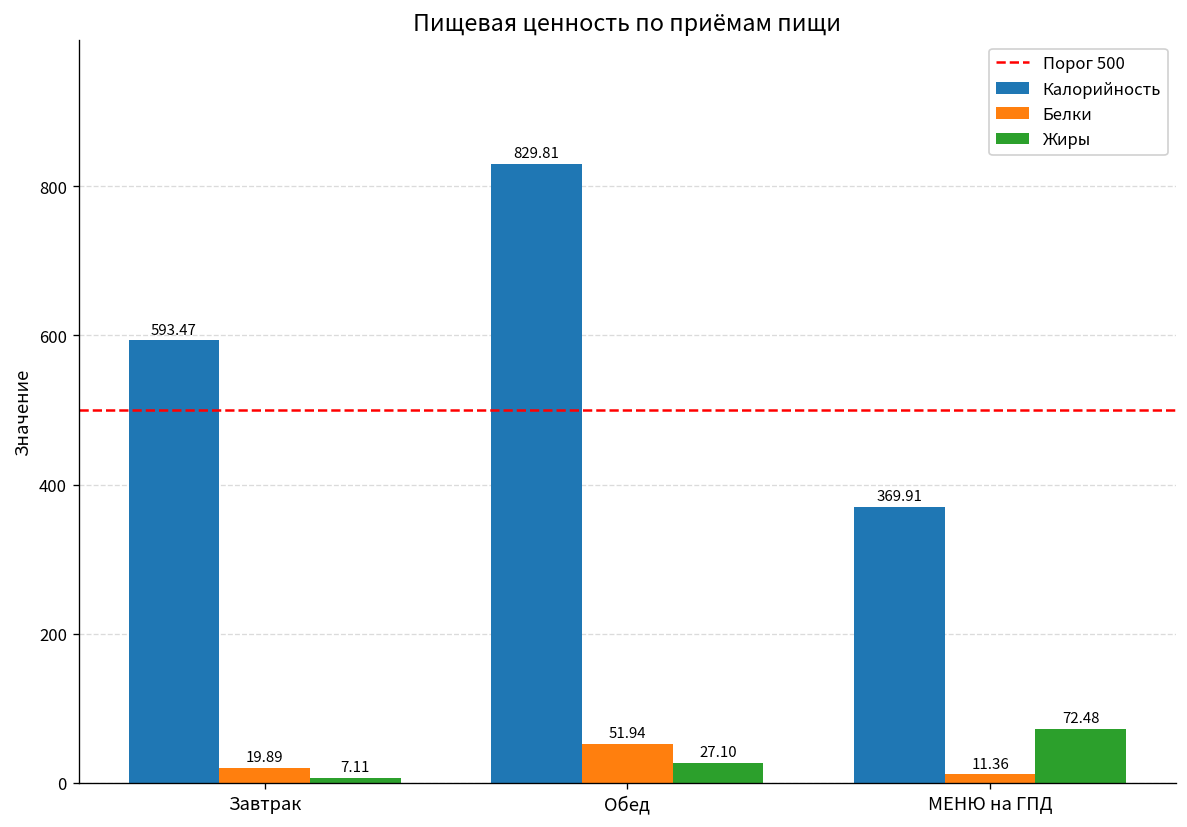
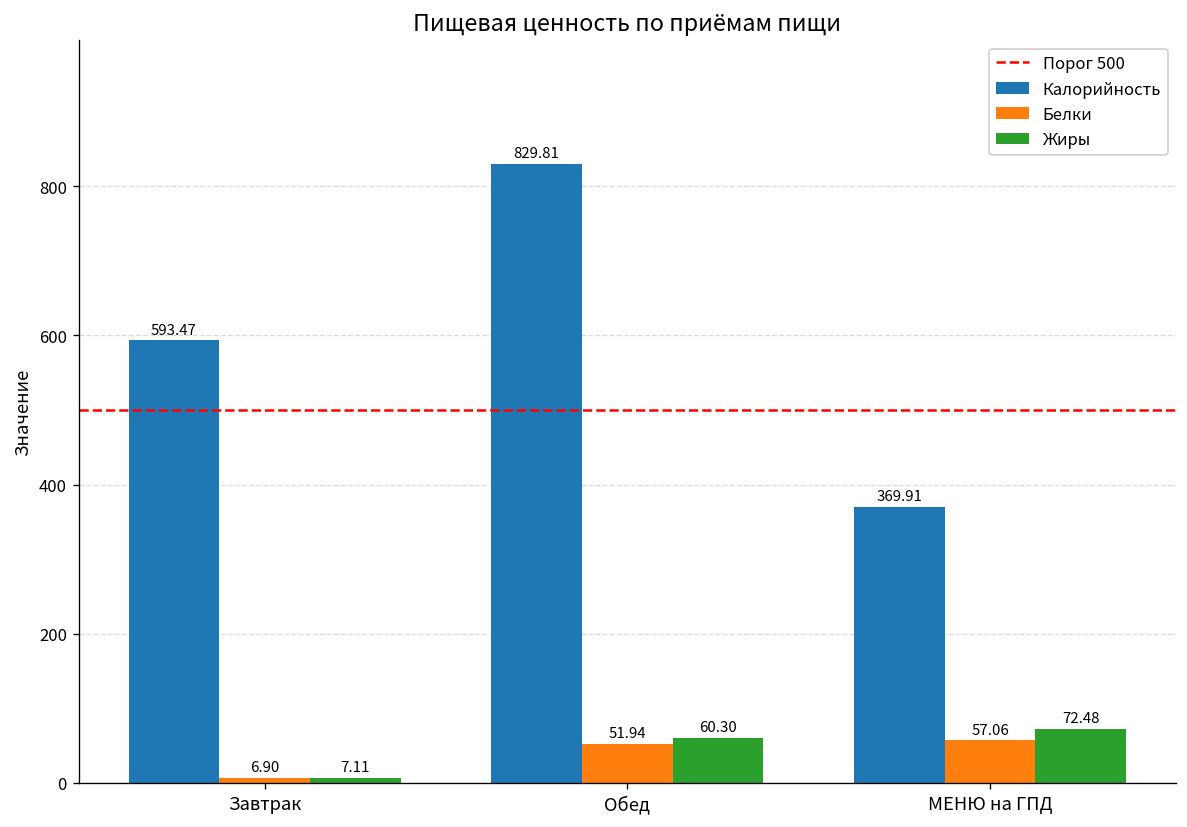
Белки, Завтрак: 19.89 -> 6.90
Жиры, Обед: 27.10 -> 60.30
Белки, МЕНЮ на ГПД: 11.36 -> 57.06
